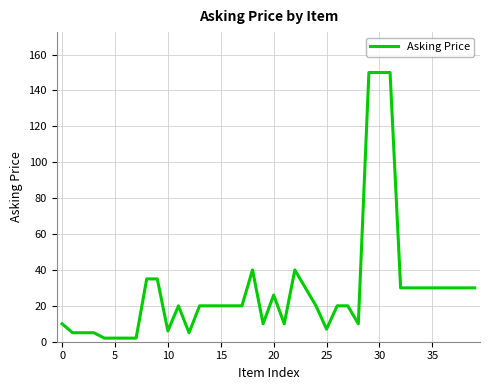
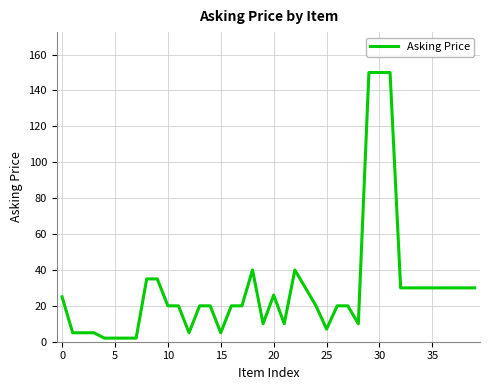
0: 10 -> 25
10: 6 -> 20
15: 20 -> 5
